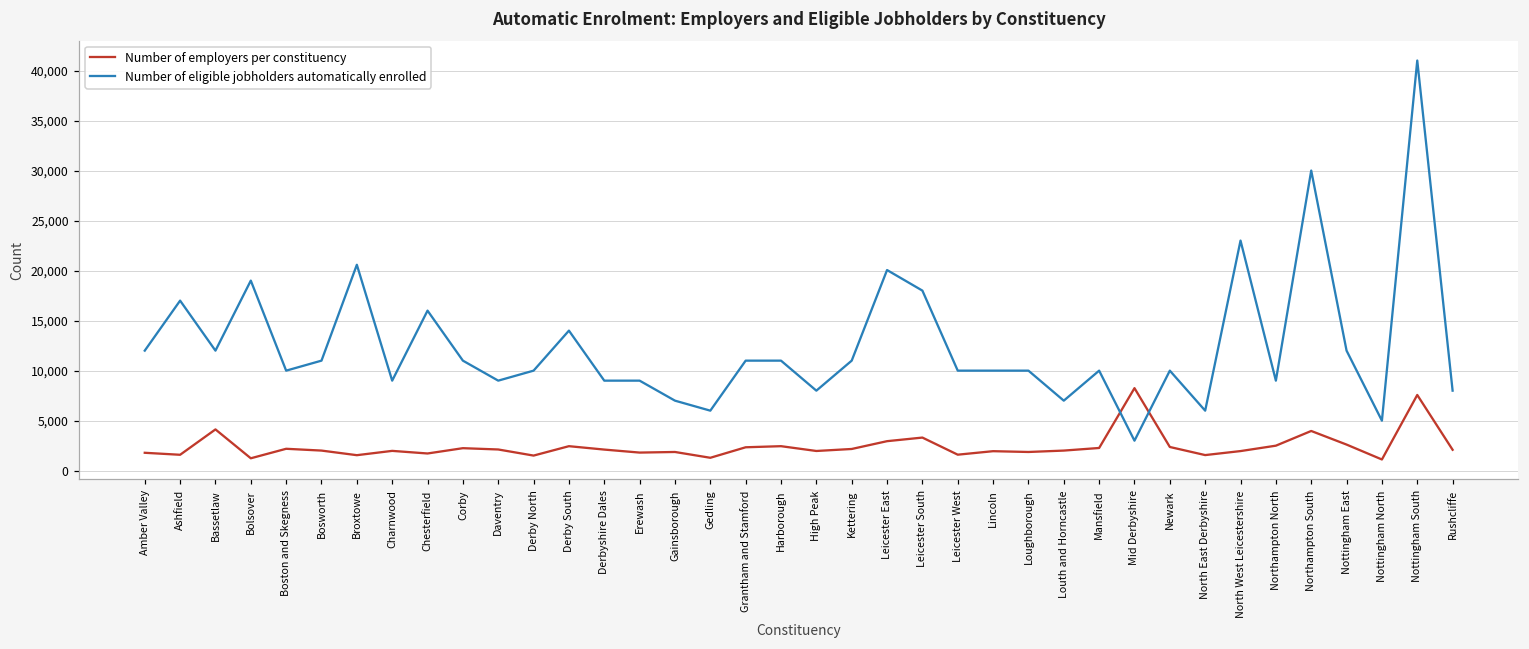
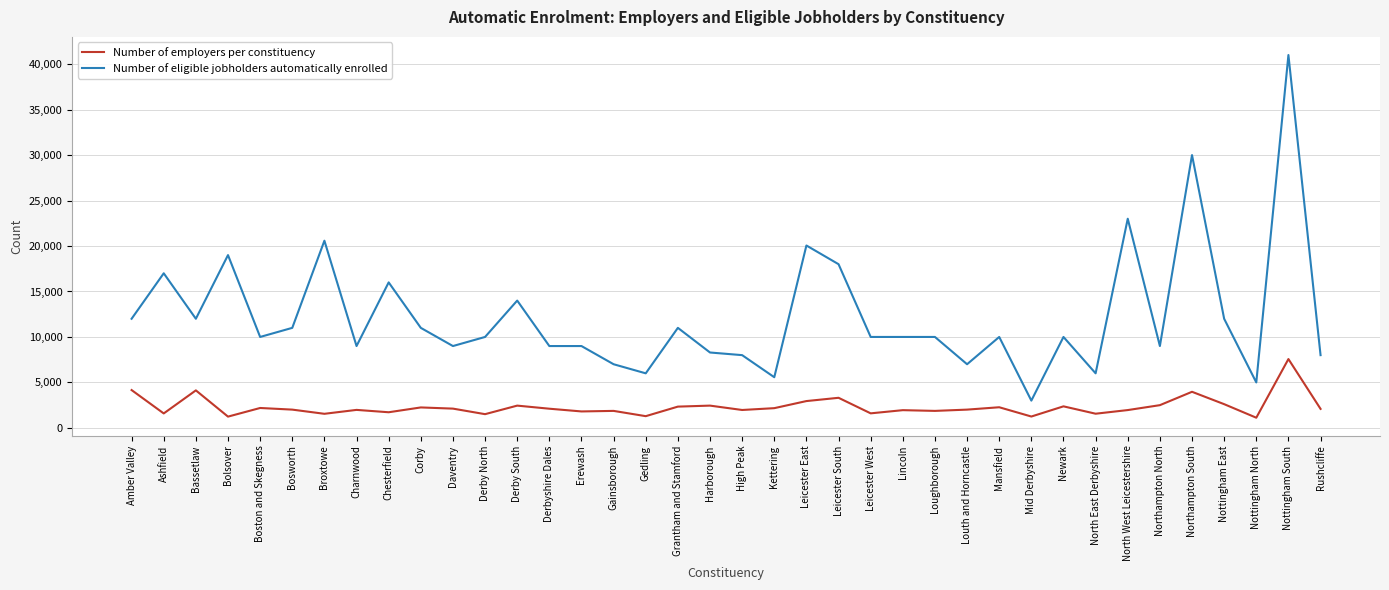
Number of employers per constituency, Amber Valley: 2,000 -> 4,000
Number of eligible jobholders automatically enrolled, Harborough: 11,000 -> 8,000
Number of eligible jobholders automatically enrolled, Kettering: 11,000 -> 6,000
Number of employers per constituency, Mid Derbyshire: 8,000 -> 1,000
